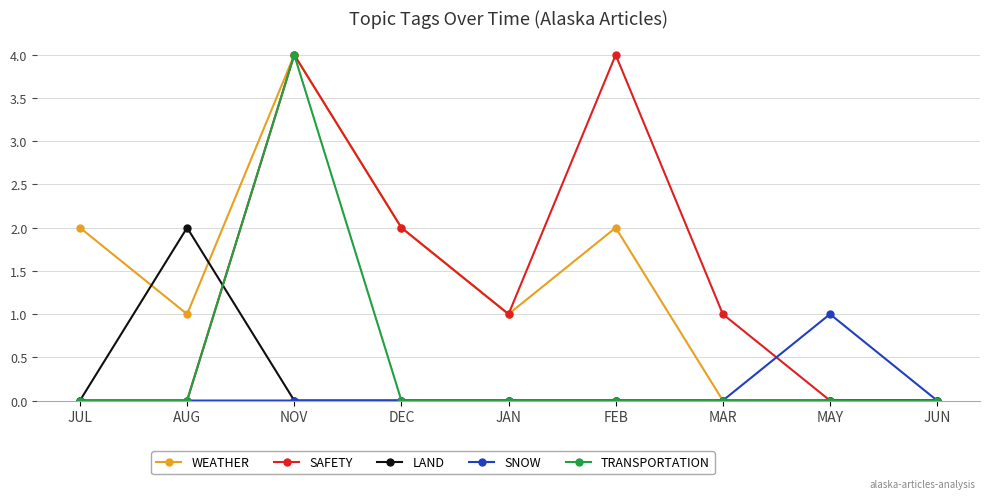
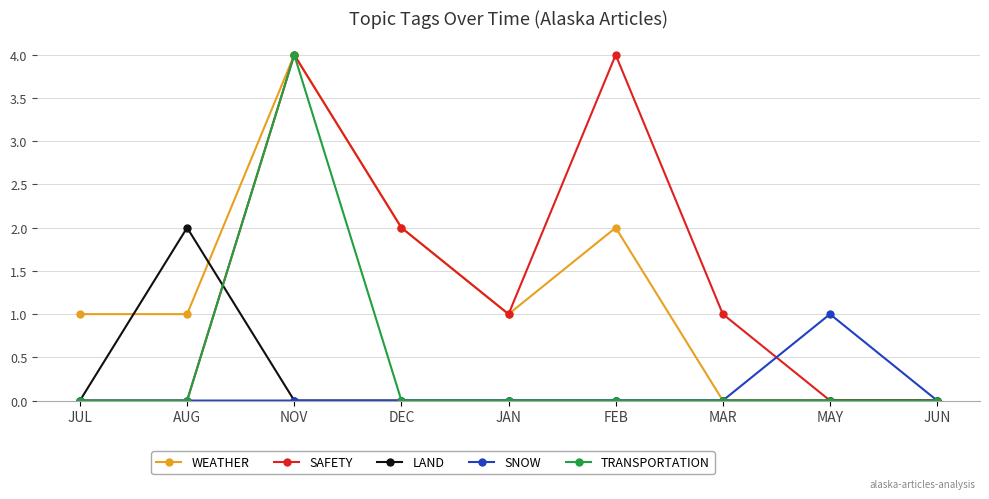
WEATHER, JUL: 2 -> 1
